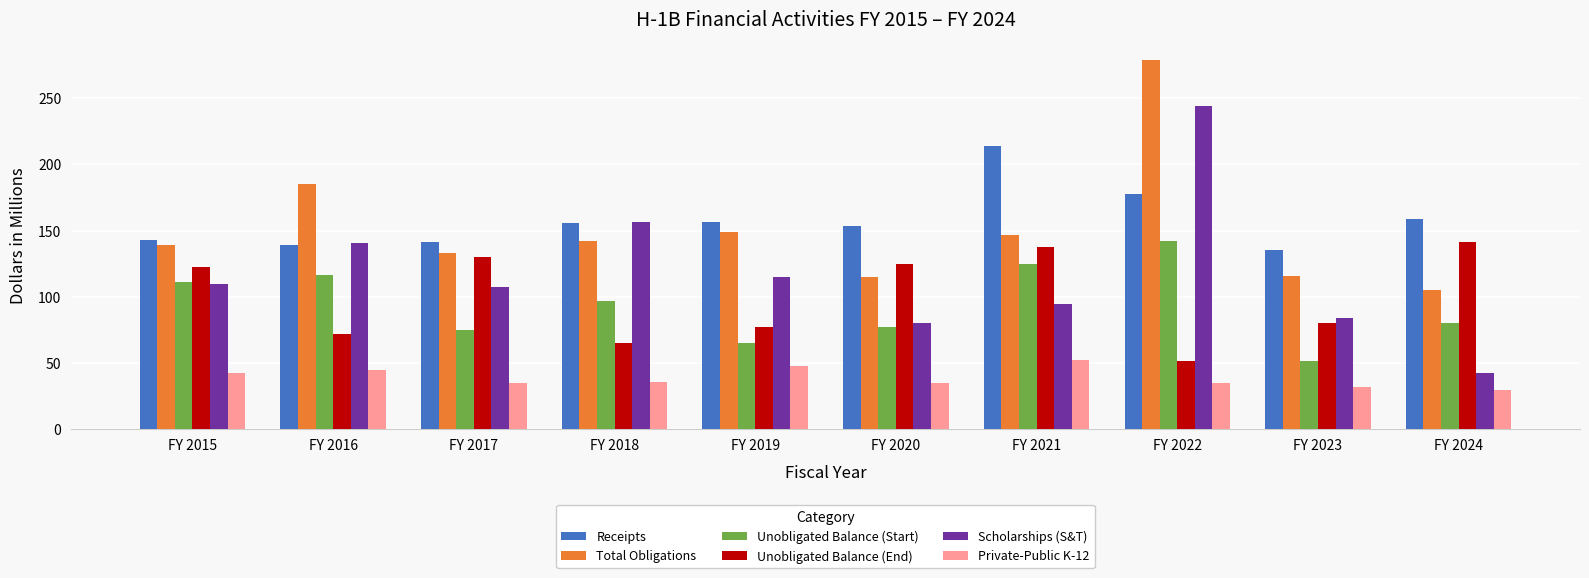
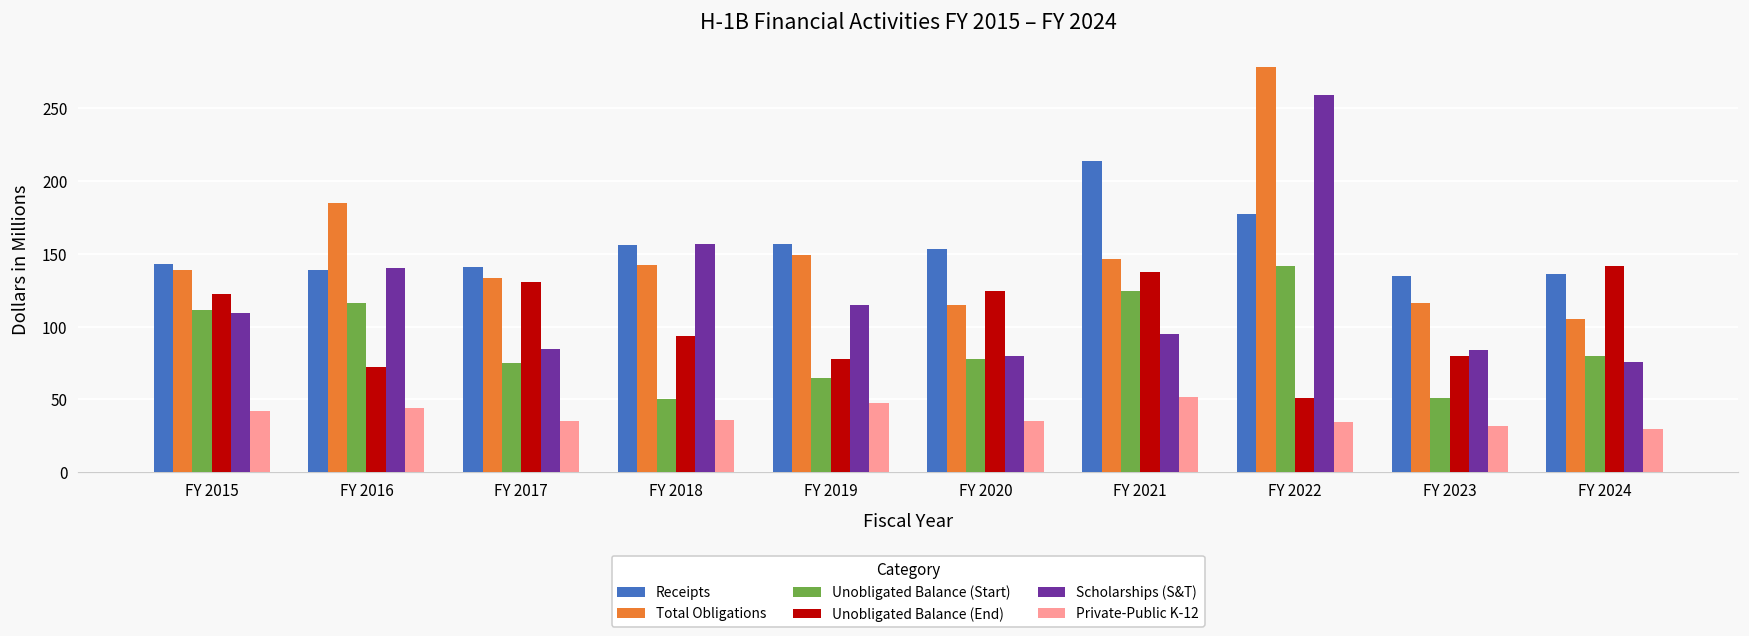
Scholarships (S&T), FY 2017: 107 -> 84
Unobligated Balance (Start), FY 2018: 97 -> 50
Unobligated Balance (End), FY 2018: 65 -> 93
Scholarships (S&T), FY 2022: 244 -> 259
Receipts, FY 2024: 159 -> 136
Scholarships (S&T), FY 2024: 42 -> 76
